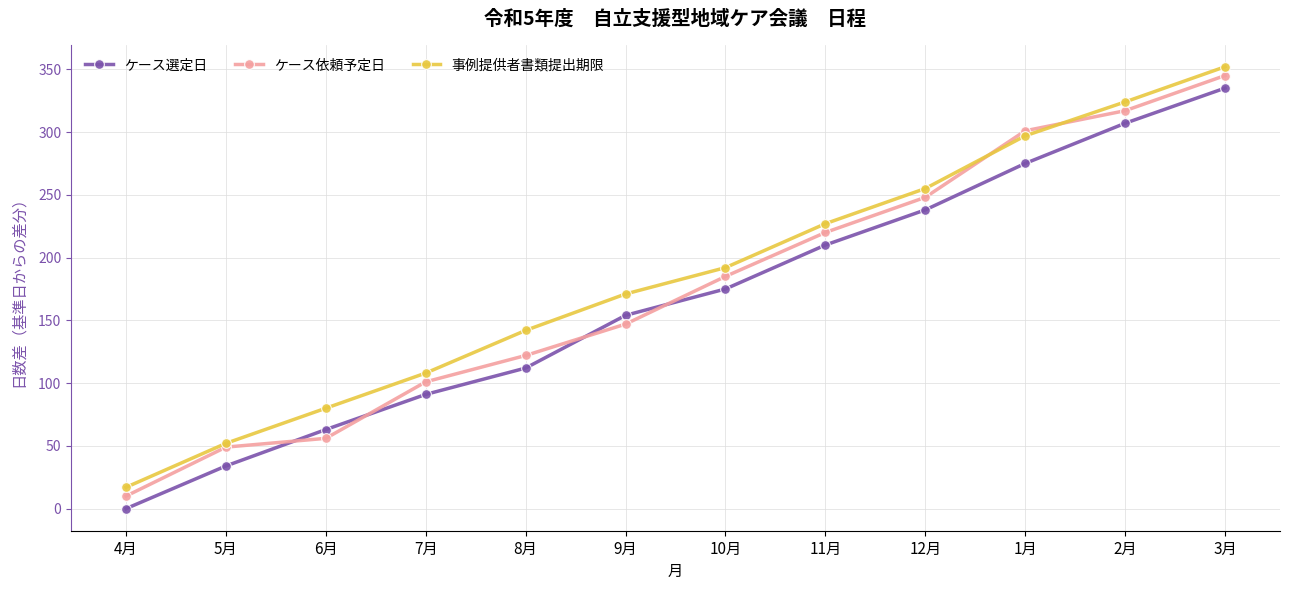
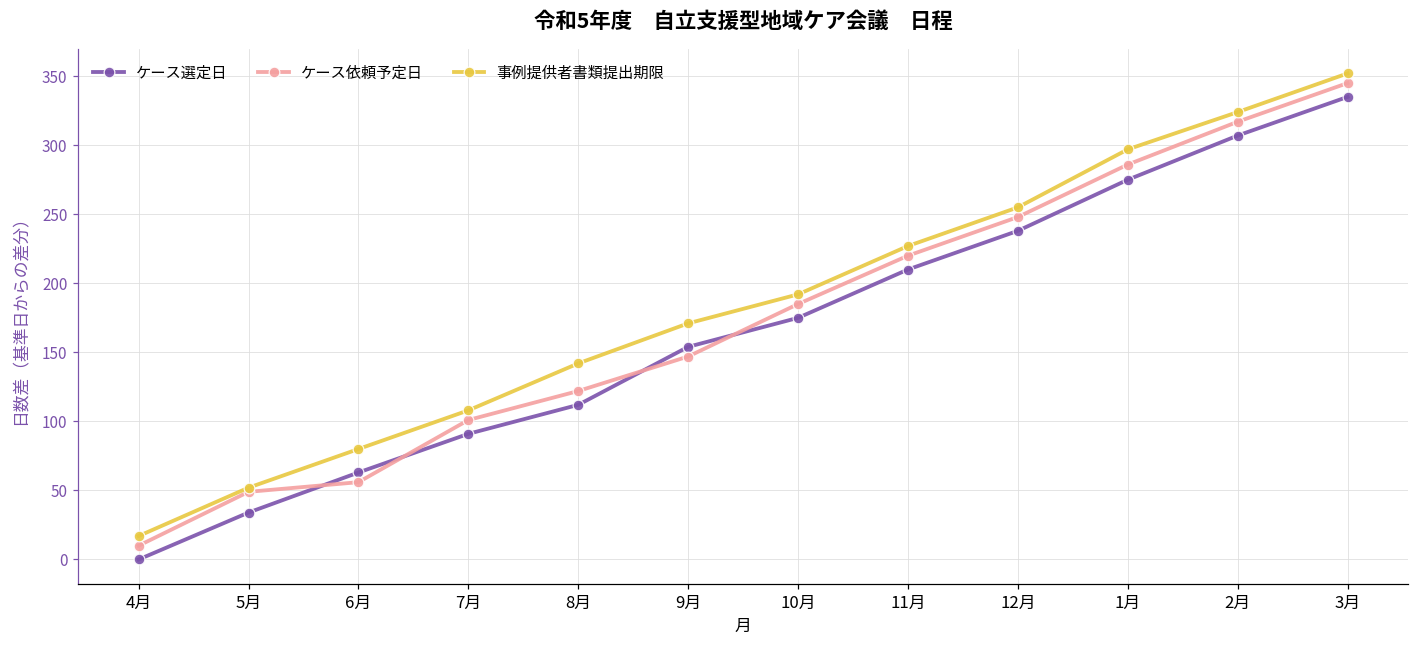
ケース依頼予定日, 1月: 301 -> 286
